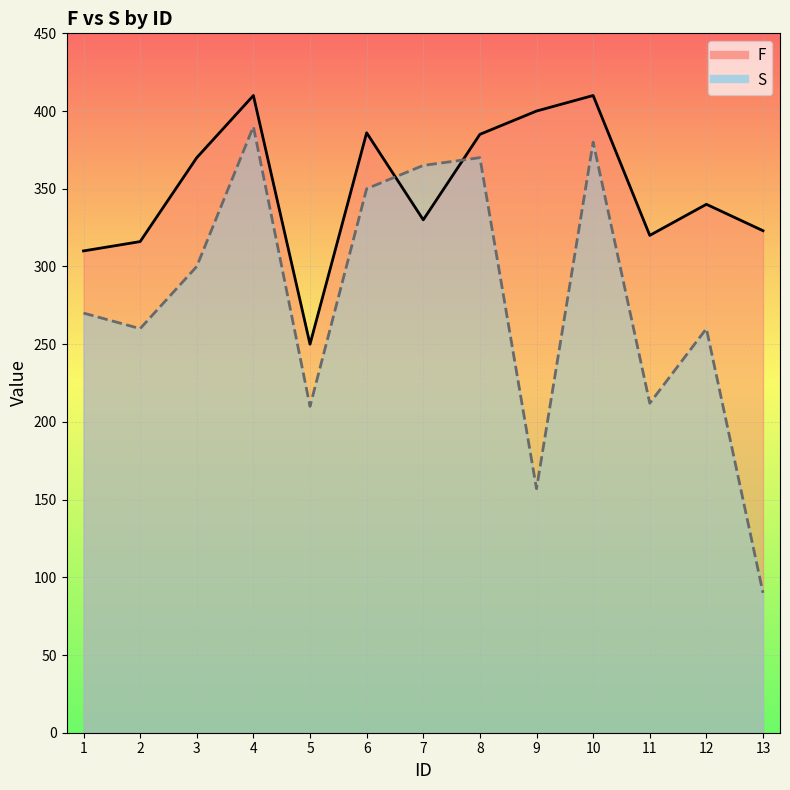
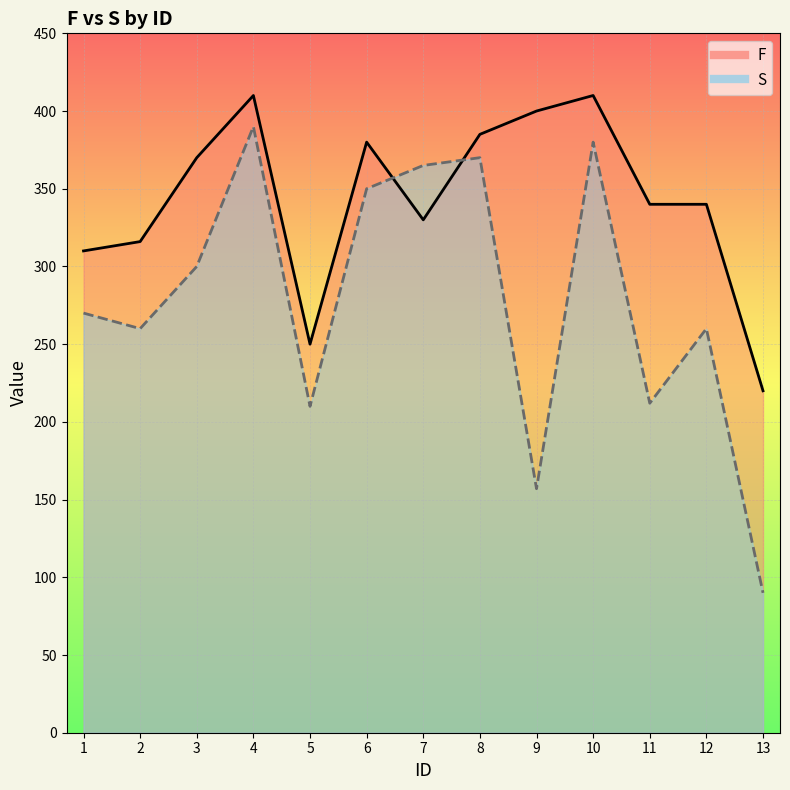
F, 6: 386 -> 380
F, 11: 320 -> 340
F, 13: 323 -> 220
